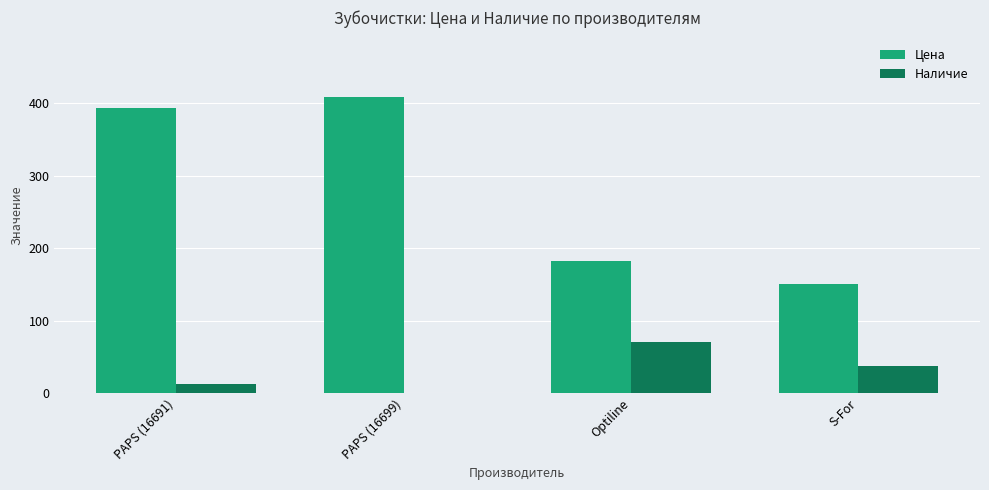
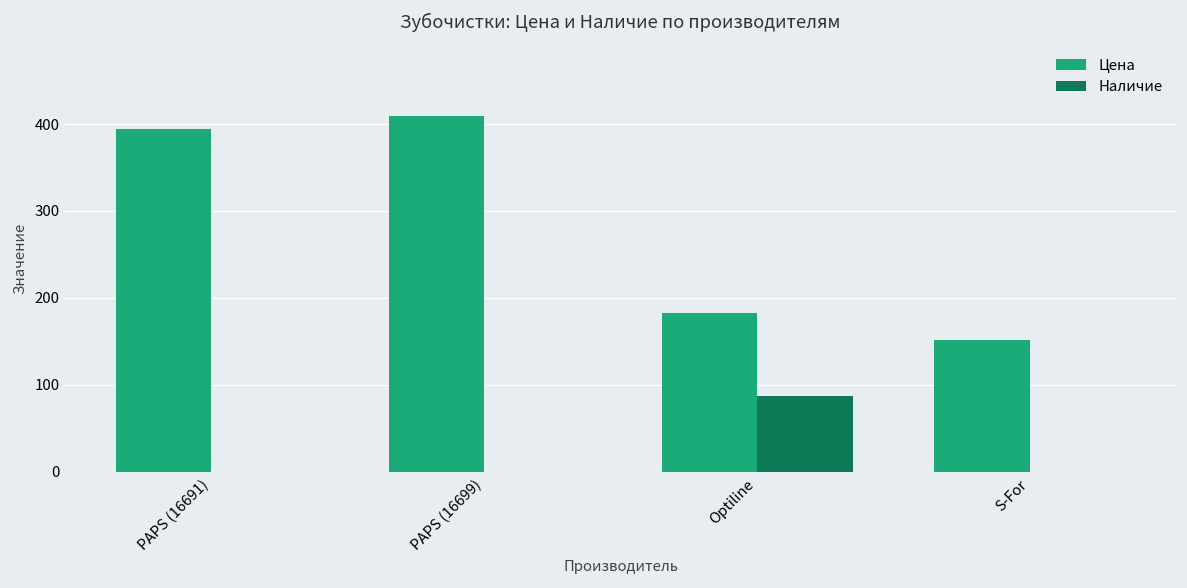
Наличие, PAPS (16691): 10 -> 0
Наличие, Optiline: 70 -> 90
Наличие, S-For: 40 -> 0
